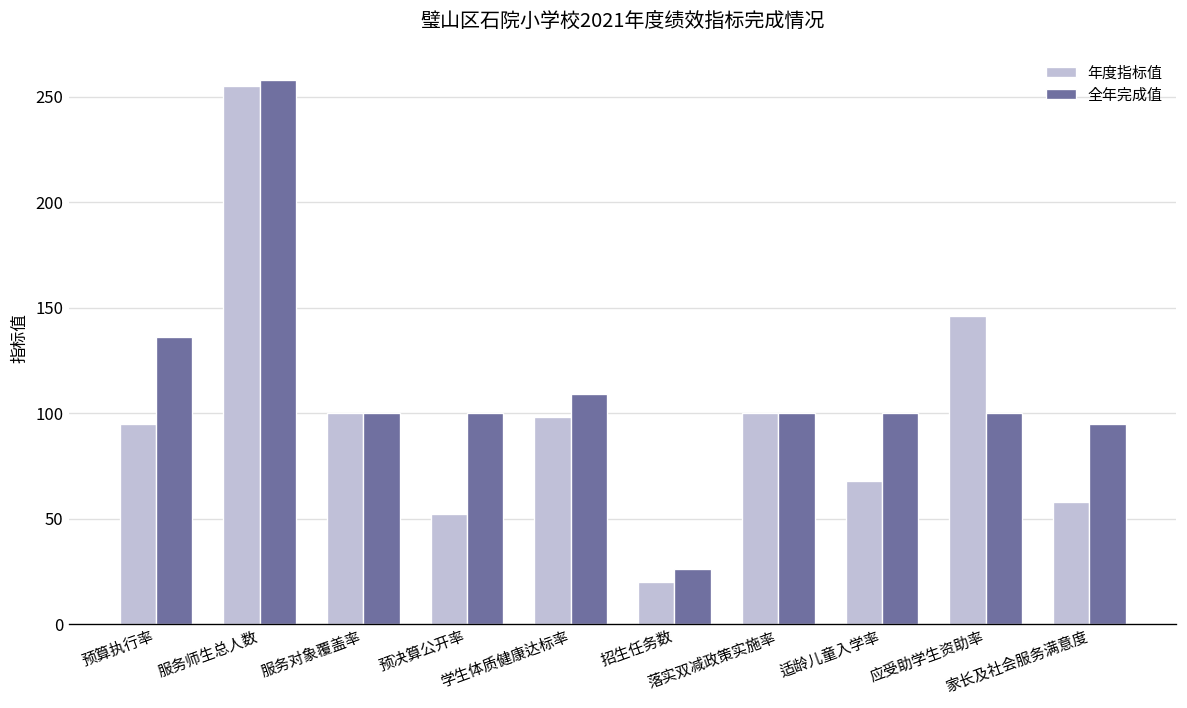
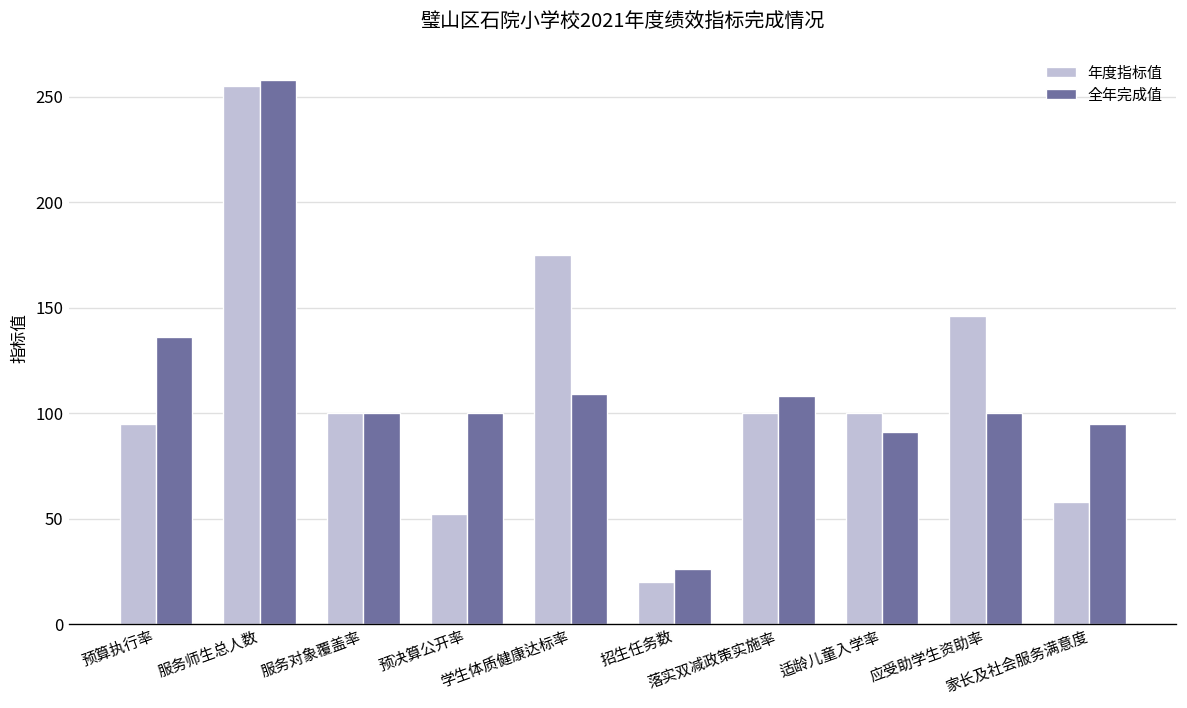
年度指标值, 学生体质健康达标率: 98 -> 175
全年完成值, 落实双减政策实施率: 100 -> 108
年度指标值, 适龄儿童入学率: 68 -> 100
全年完成值, 适龄儿童入学率: 100 -> 91
